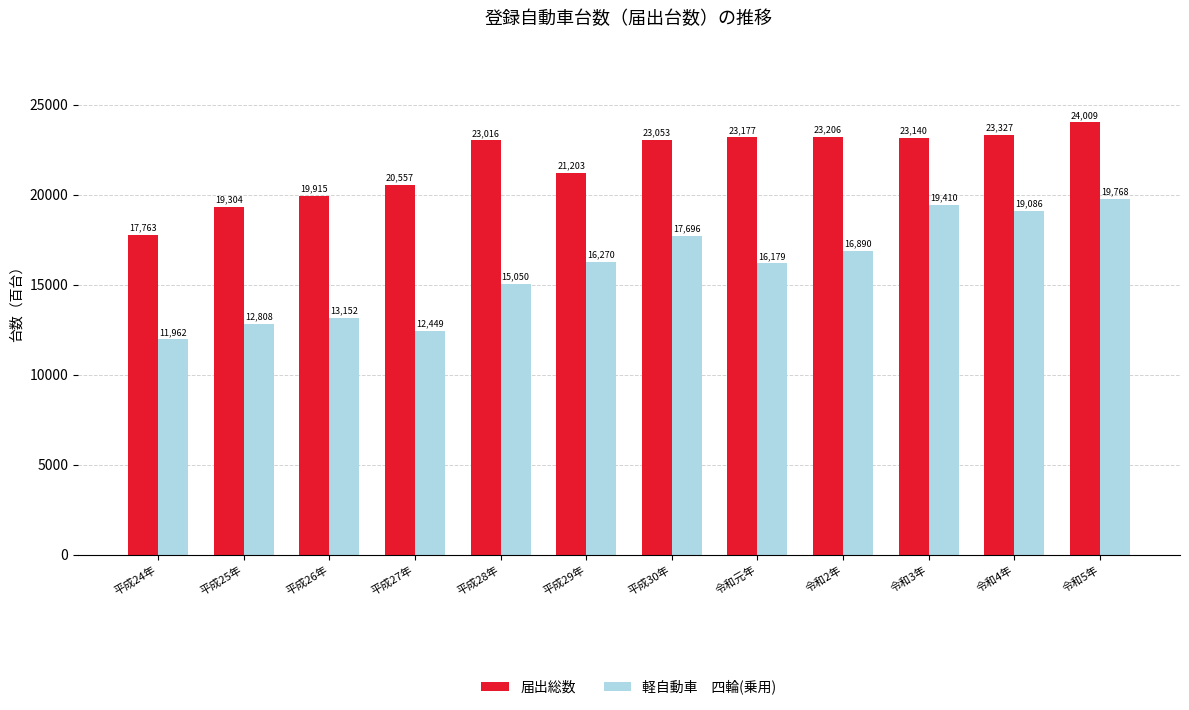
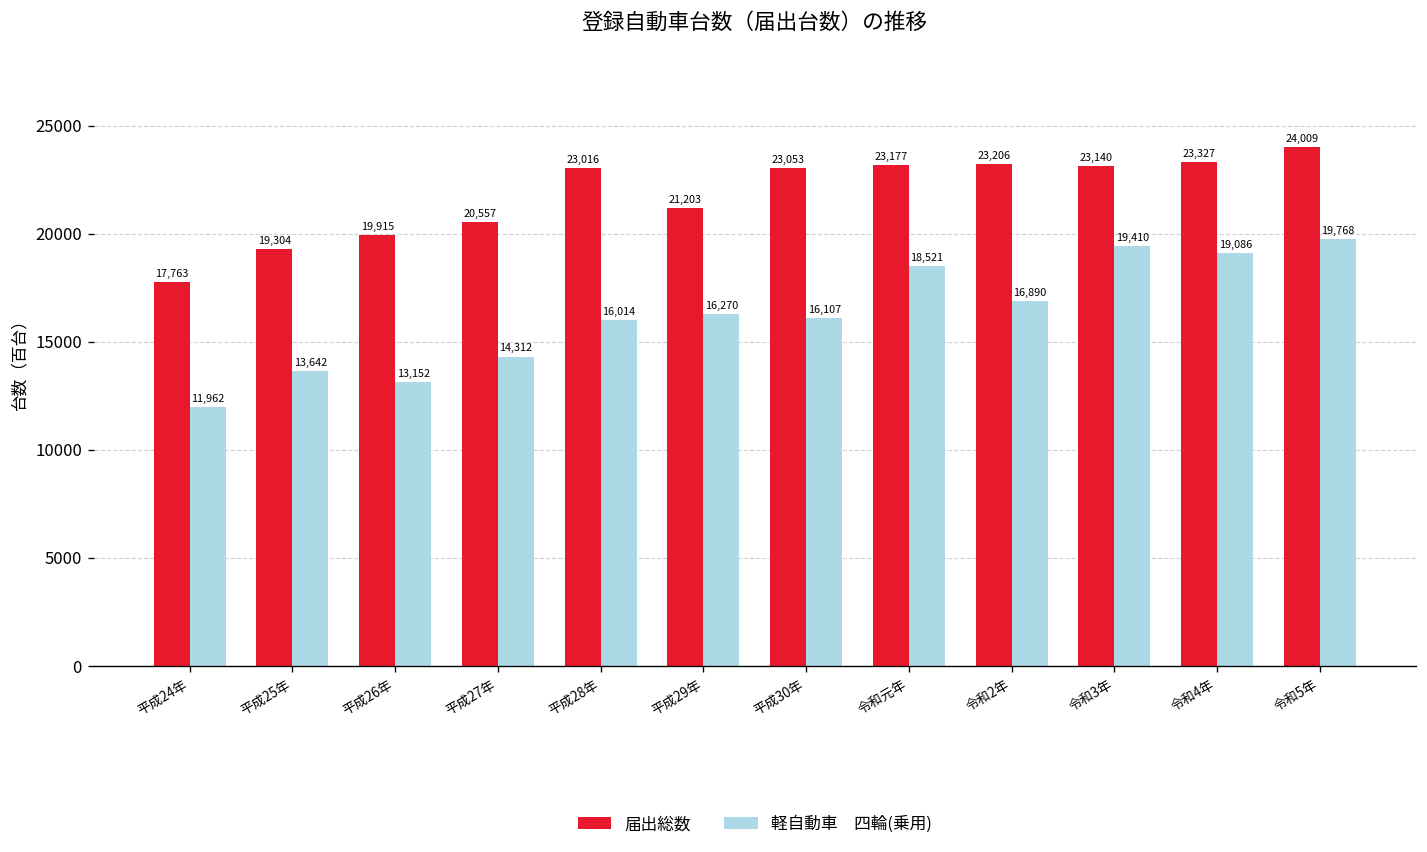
軽自動車 四輪(乗用), 平成25年: 12,808 -> 13,642
軽自動車 四輪(乗用), 平成27年: 12,449 -> 14,312
軽自動車 四輪(乗用), 平成28年: 15,050 -> 16,014
軽自動車 四輪(乗用), 平成30年: 17,696 -> 16,107
軽自動車 四輪(乗用), 令和元年: 16,179 -> 18,521
